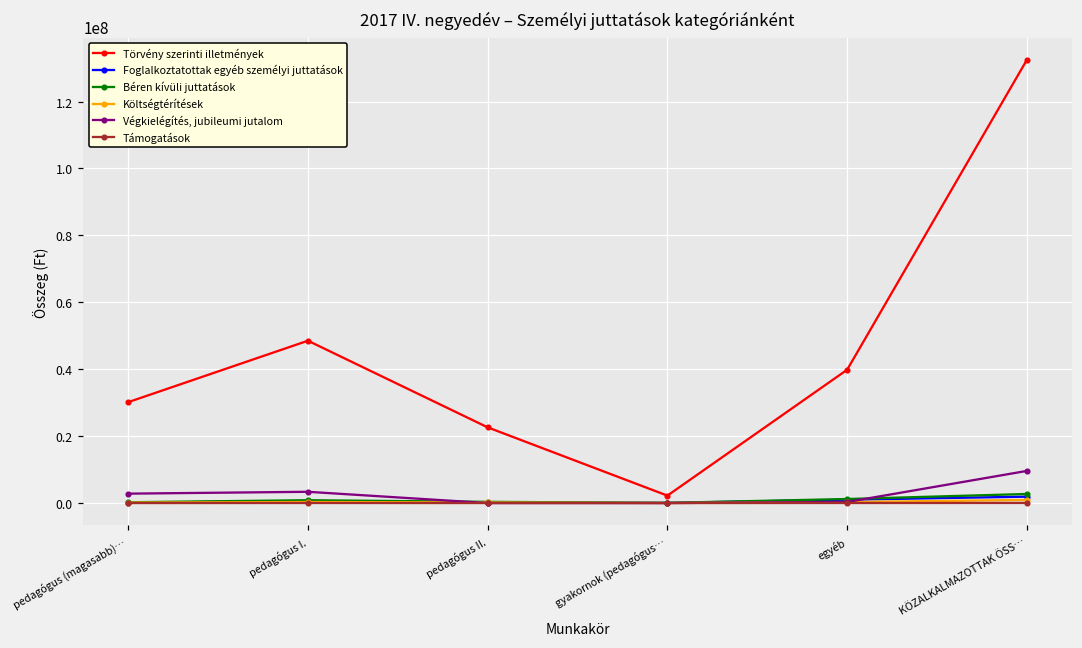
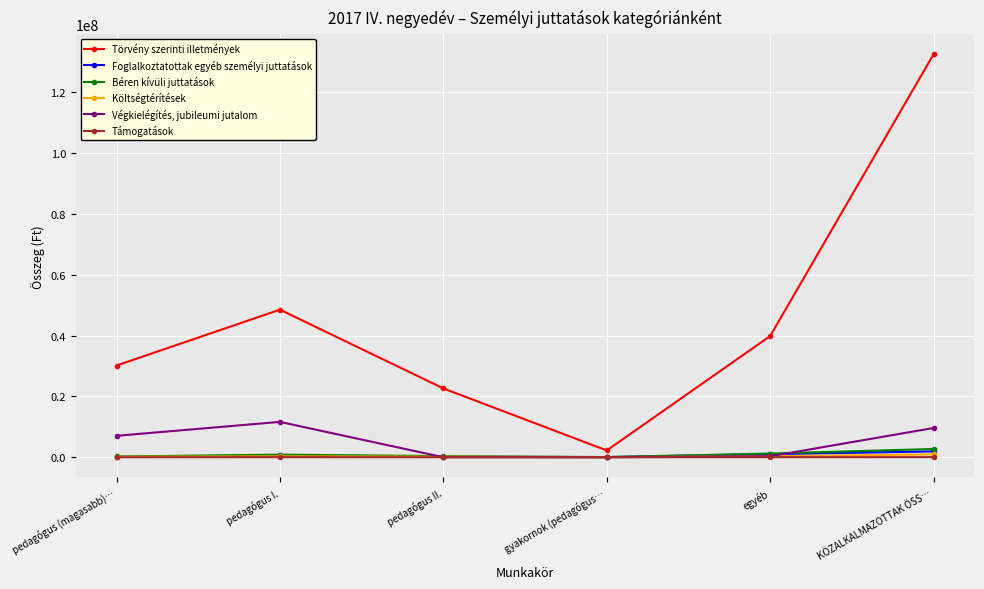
Végkielégítés, jubileumi jutalom, pedagógus (magasabb)…: 3000000 -> 7000000
Végkielégítés, jubileumi jutalom, pedagógus I.: 3000000 -> 12000000
